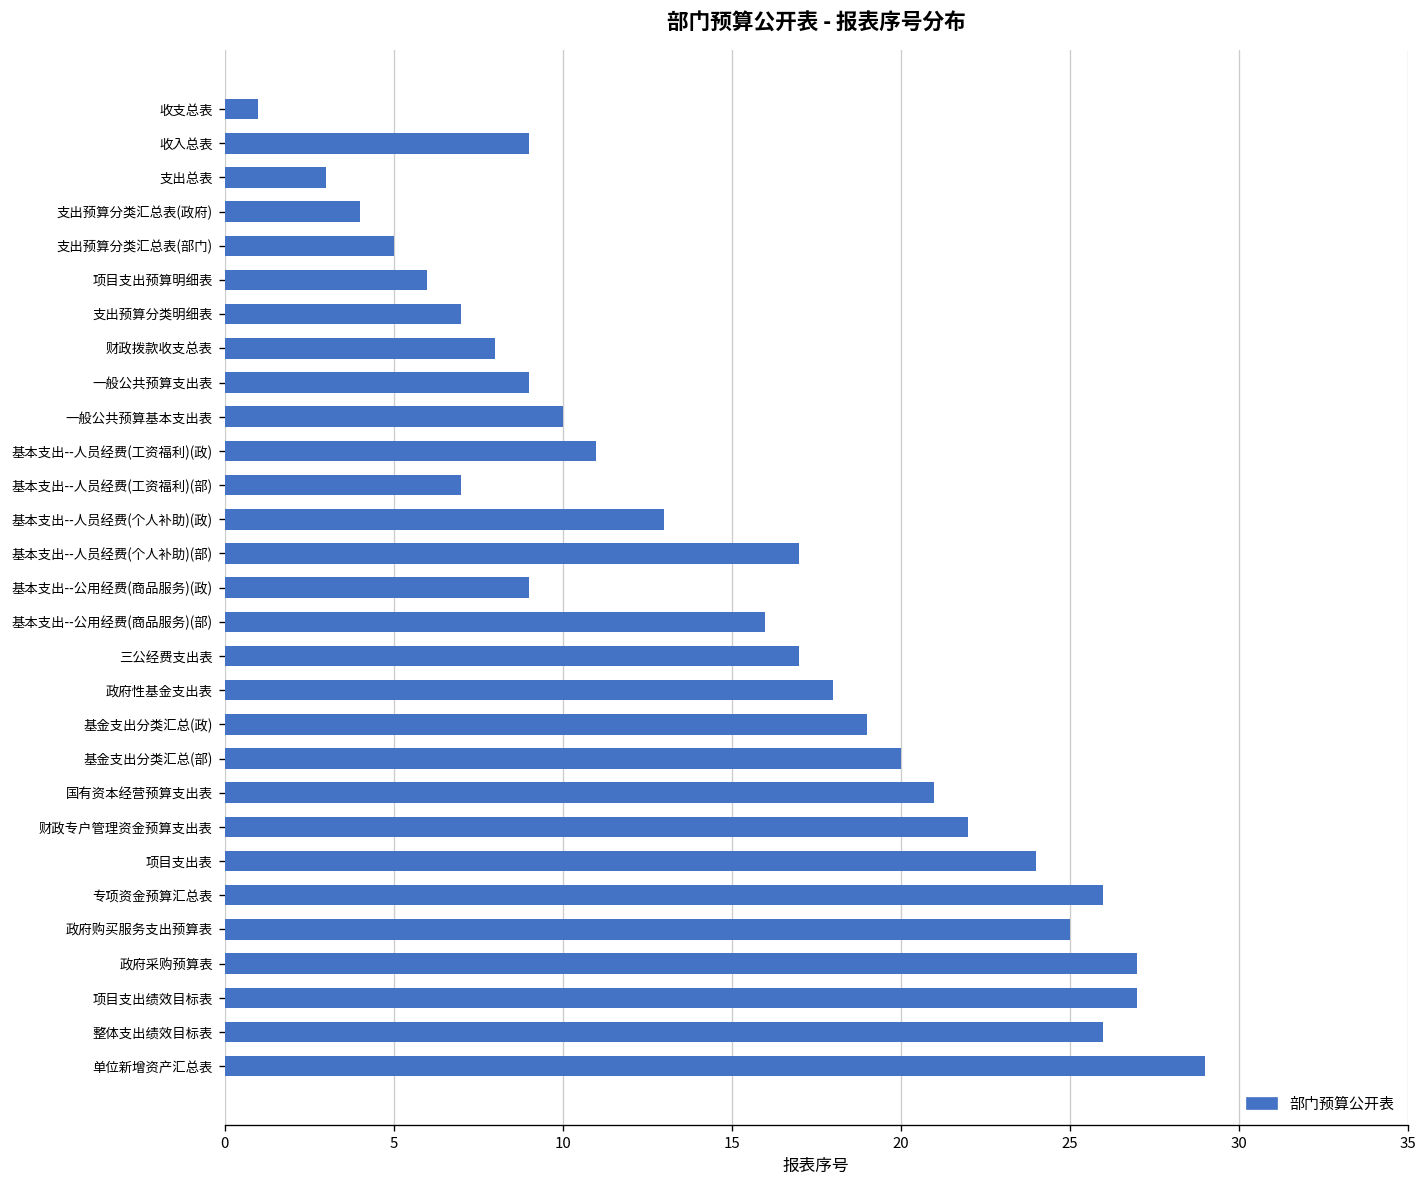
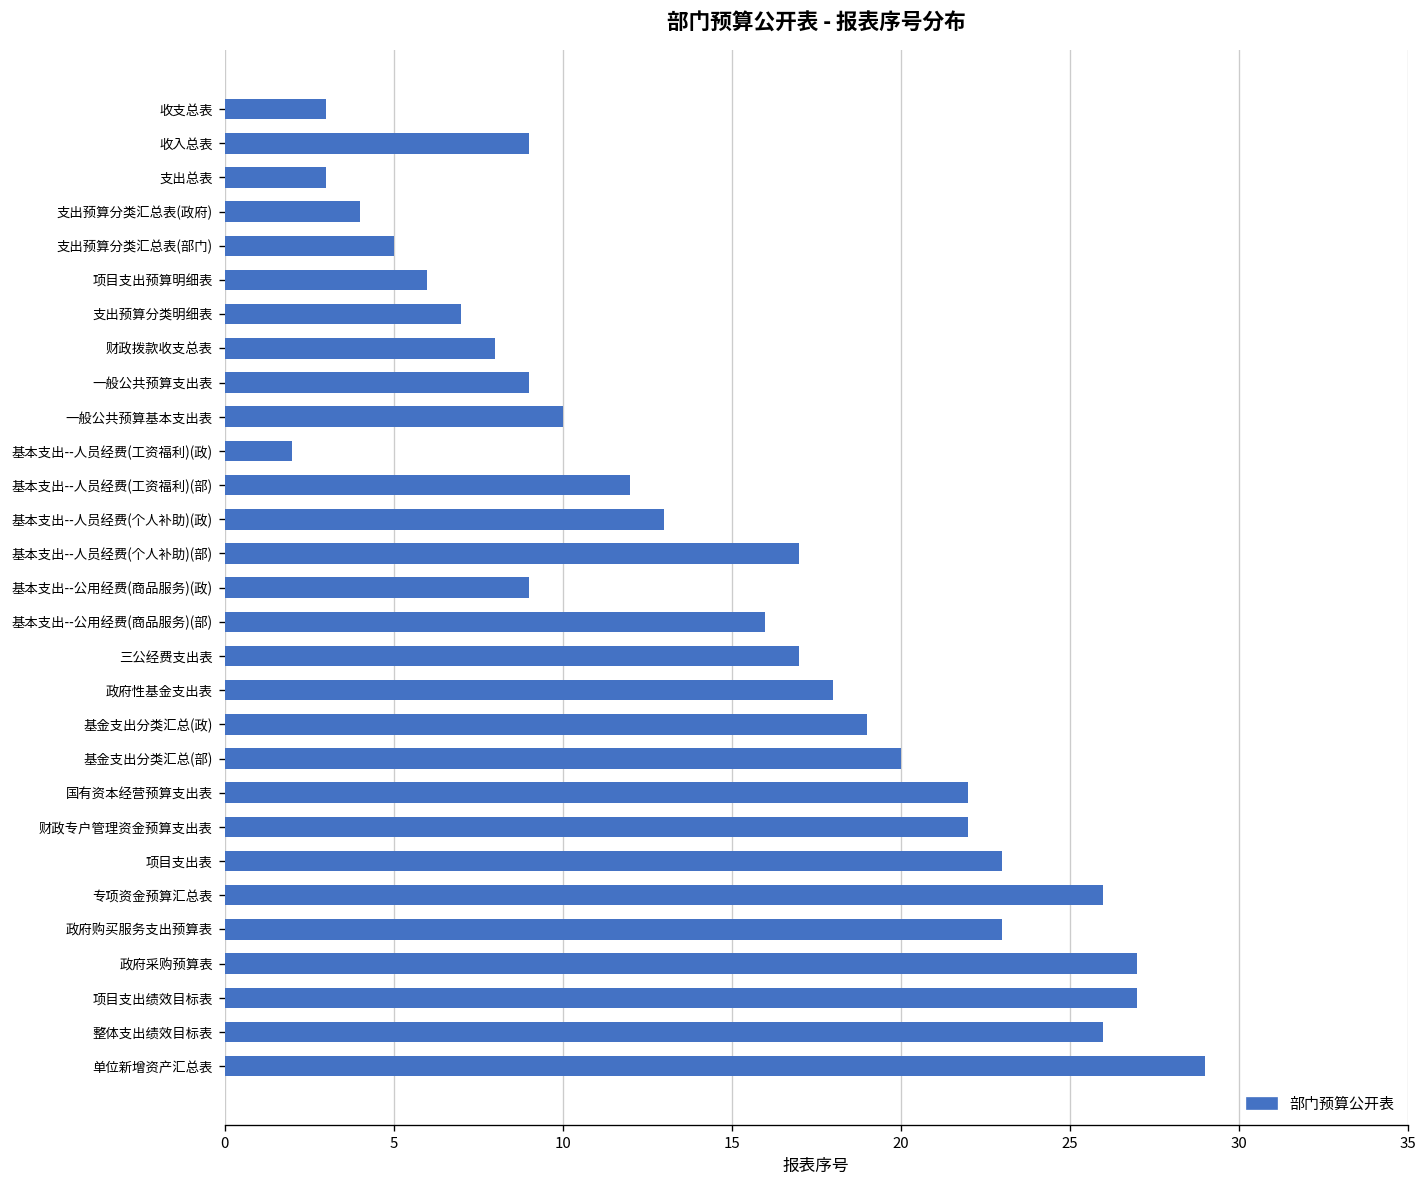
收支总表: 1 -> 3
基本支出--人员经费(工资福利)(政): 11 -> 2
基本支出--人员经费(工资福利)(部): 7 -> 12
国有资本经营预算支出表: 21 -> 22
项目支出表: 24 -> 23
政府购买服务支出预算表: 25 -> 23
